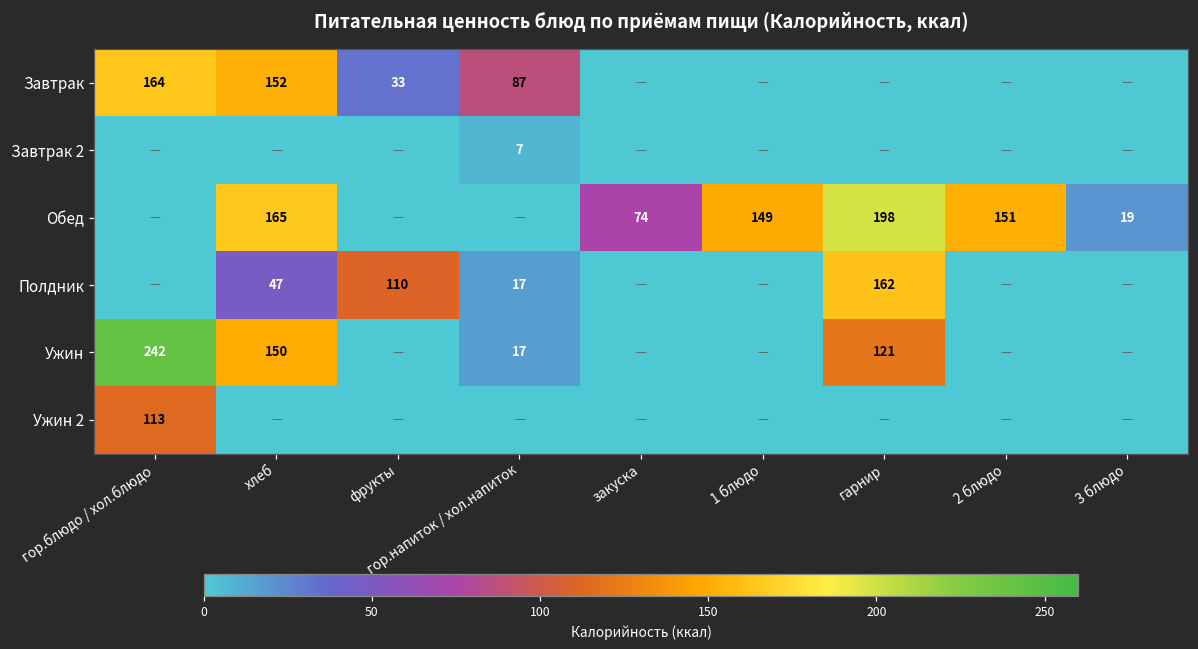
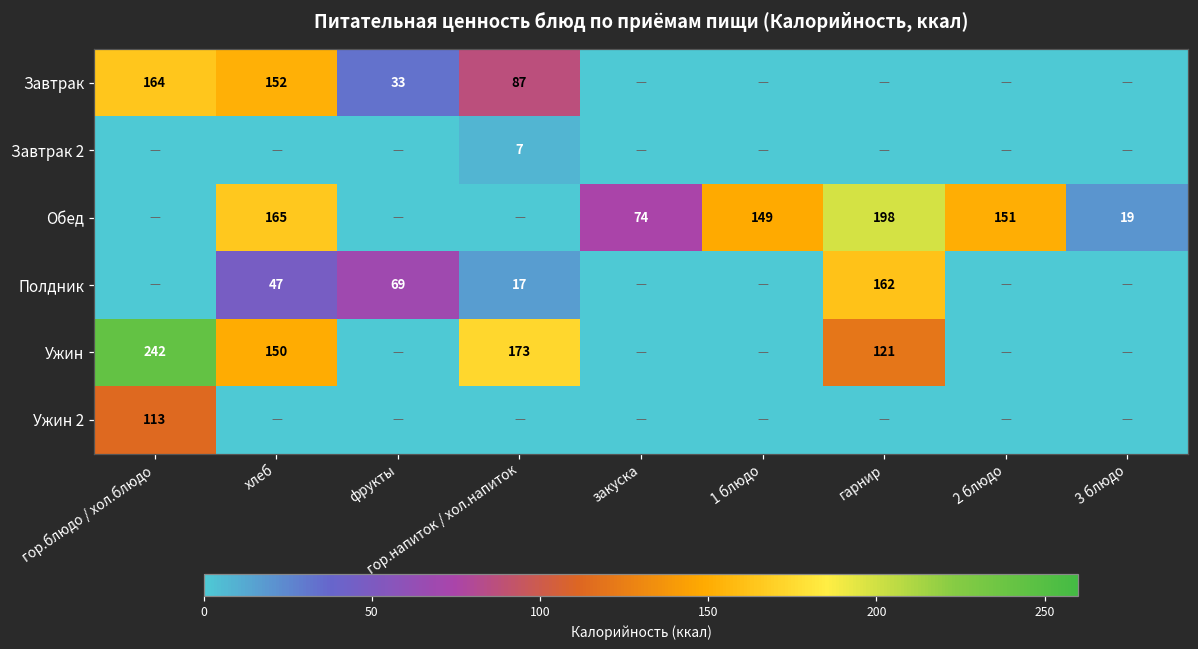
Полдник, фрукты: 110 -> 69
Ужин, гор.напиток / хол.напиток: 17 -> 173
